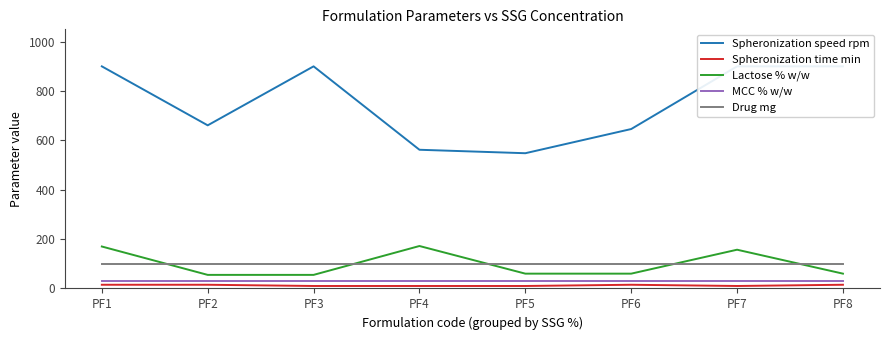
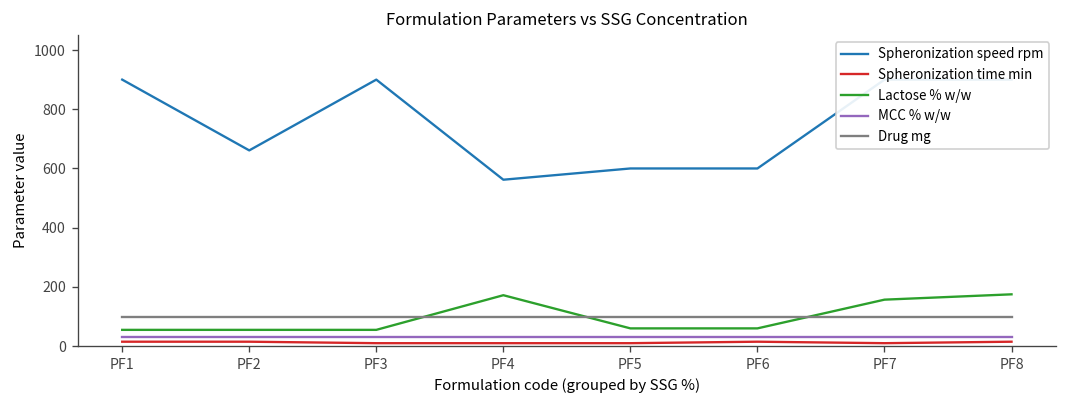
Lactose % w/w, PF1: 170 -> 60
Spheronization speed rpm, PF5: 550 -> 600
Spheronization speed rpm, PF6: 650 -> 600
Lactose % w/w, PF8: 60 -> 180
